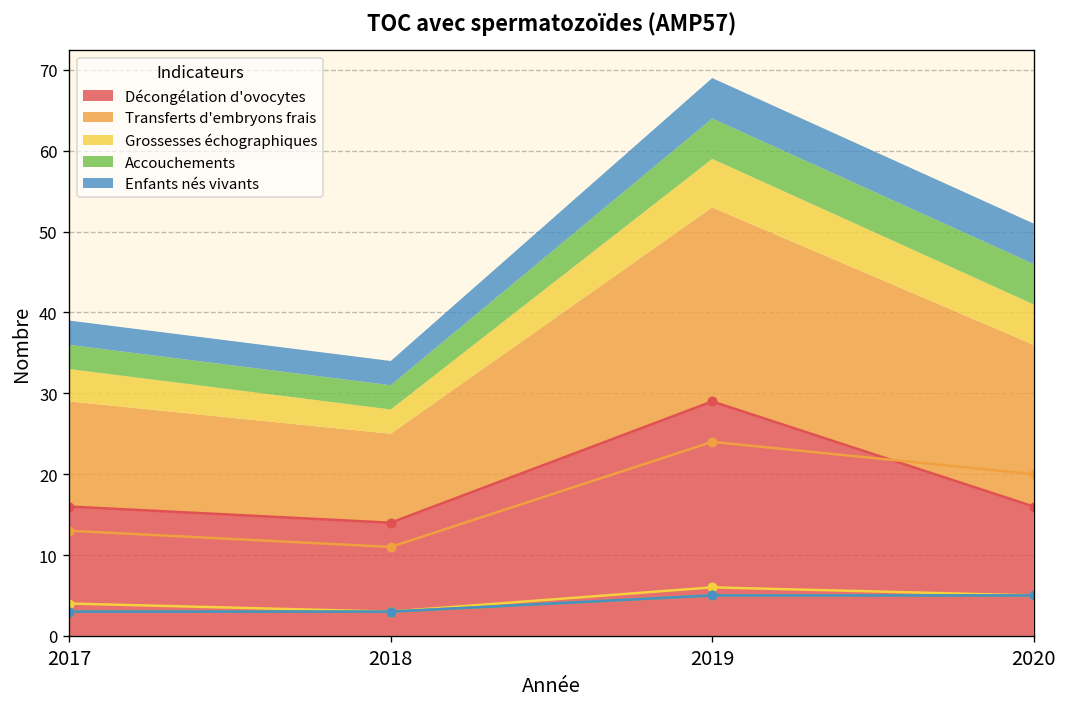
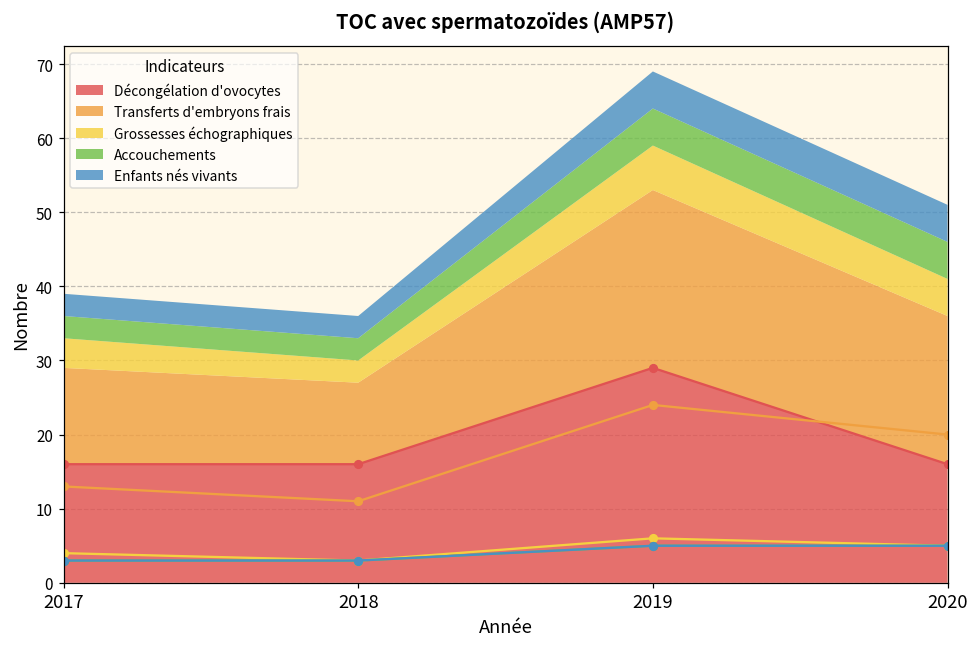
Décongélation d'ovocytes, 2018: 14 -> 16
